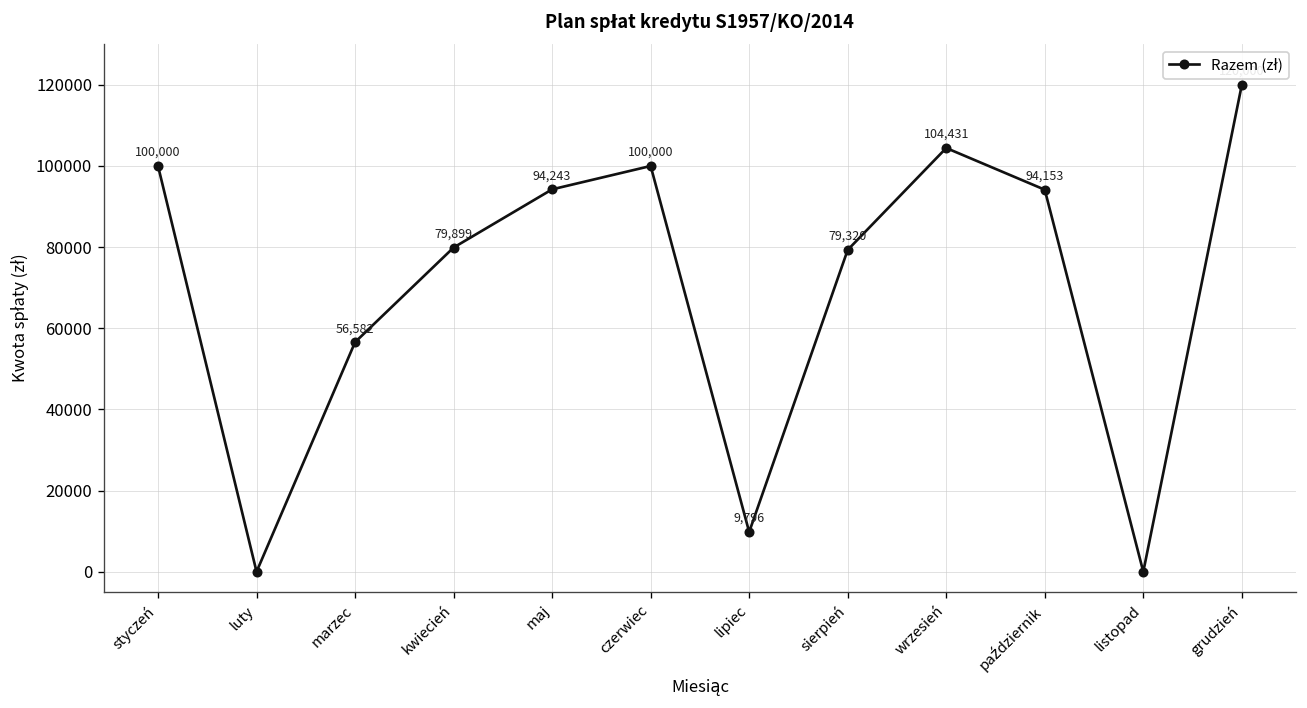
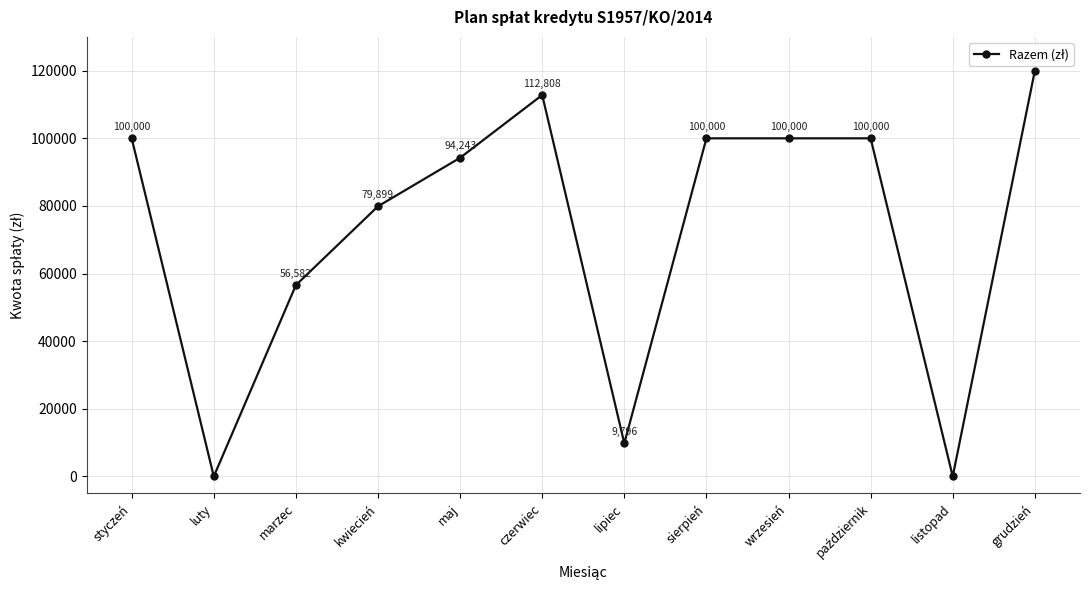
czerwiec: 100,000 -> 112,808
sierpień: 79,320 -> 100,000
wrzesień: 104,431 -> 100,000
październik: 94,153 -> 100,000
